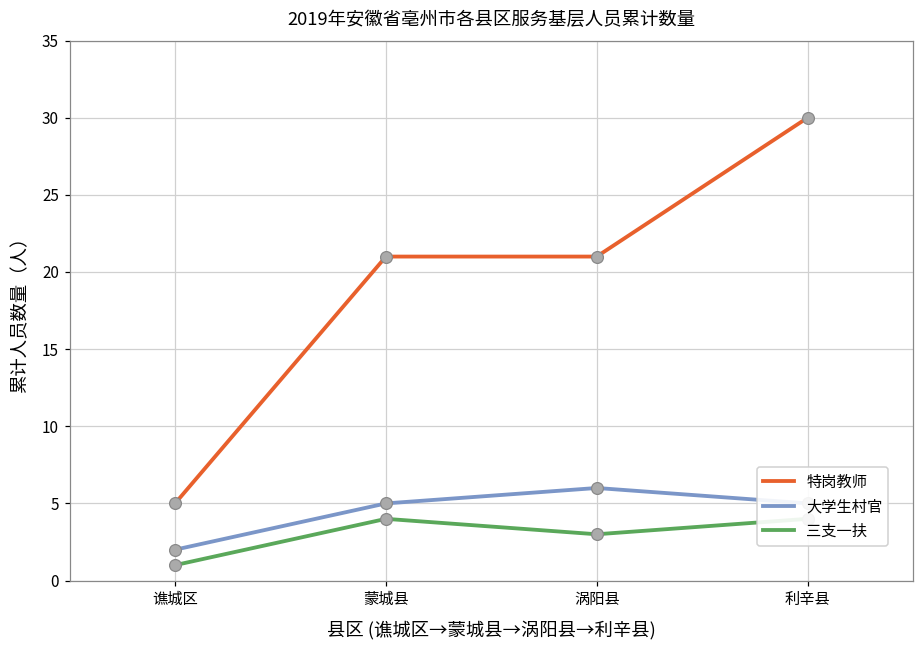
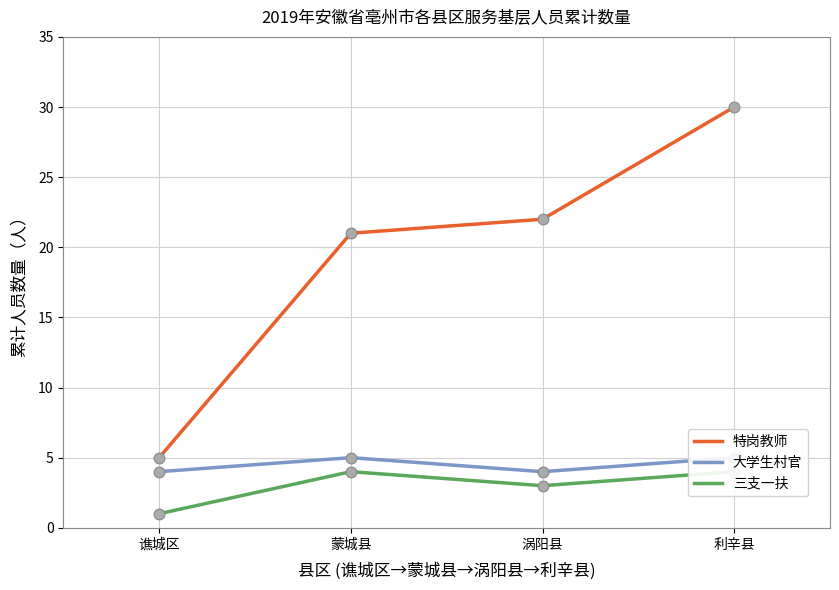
大学生村官, 谯城区: 2 -> 4
特岗教师, 涡阳县: 21 -> 22
大学生村官, 涡阳县: 6 -> 4
